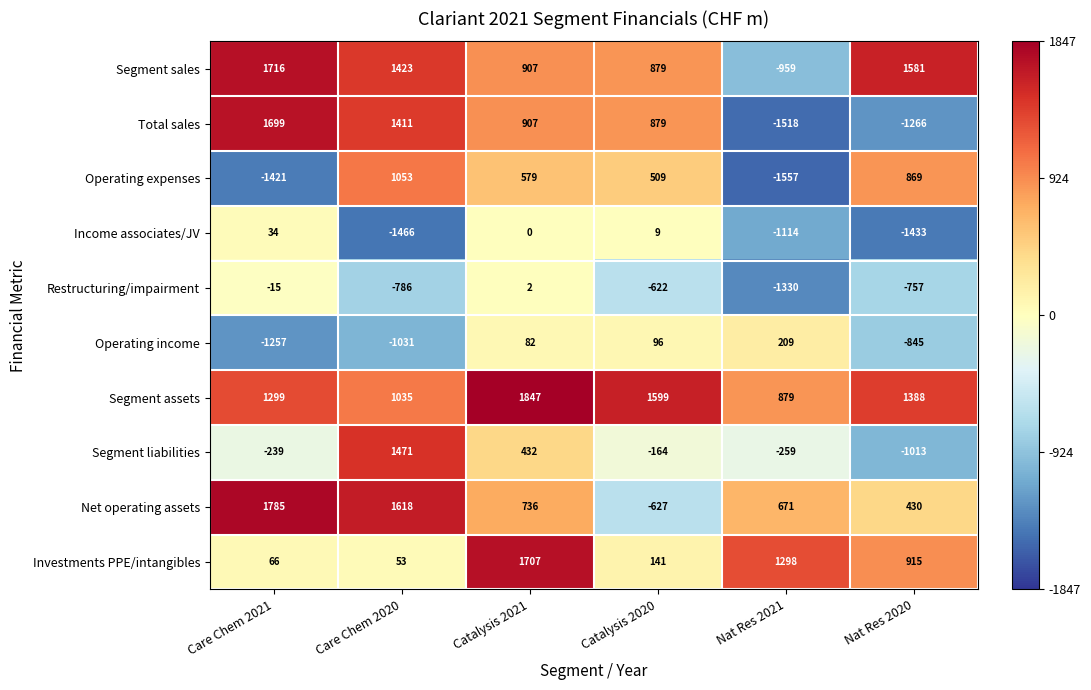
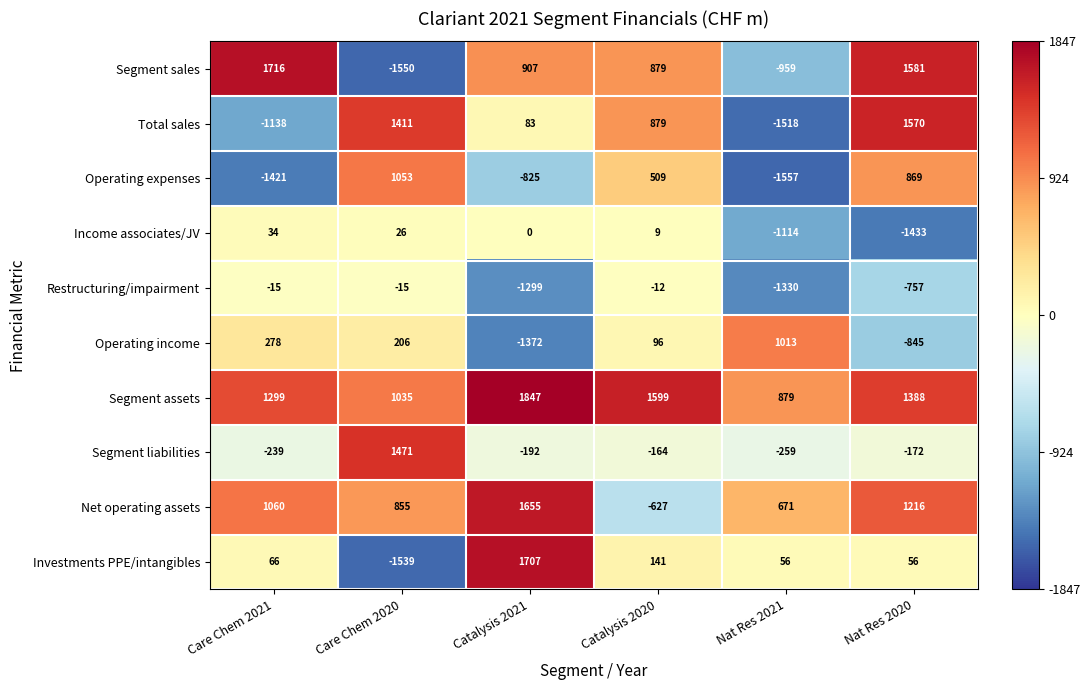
Segment sales, Care Chem 2020: 1423 -> -1550
Total sales, Care Chem 2021: 1699 -> -1138
Total sales, Catalysis 2021: 907 -> 83
Total sales, Nat Res 2020: -1266 -> 1570
Operating expenses, Catalysis 2021: 579 -> -825
Income associates/JV, Care Chem 2020: -1466 -> 26
Restructuring/impairment, Care Chem 2020: -786 -> -15
Restructuring/impairment, Catalysis 2021: 2 -> -1299
Restructuring/impairment, Catalysis 2020: -622 -> -12
Operating income, Care Chem 2021: -1257 -> 278
Operating income, Care Chem 2020: -1031 -> 206
Operating income, Catalysis 2021: 82 -> -1372
Operating income, Nat Res 2021: 209 -> 1013
Segment liabilities, Catalysis 2021: 432 -> -192
Segment liabilities, Nat Res 2020: -1013 -> -172
Net operating assets, Care Chem 2021: 1785 -> 1060
Net operating assets, Care Chem 2020: 1618 -> 855
Net operating assets, Catalysis 2021: 736 -> 1655
Net operating assets, Nat Res 2020: 430 -> 1216
Investments PPE/intangibles, Care Chem 2020: 53 -> -1539
Investments PPE/intangibles, Nat Res 2021: 1298 -> 56
Investments PPE/intangibles, Nat Res 2020: 915 -> 56
